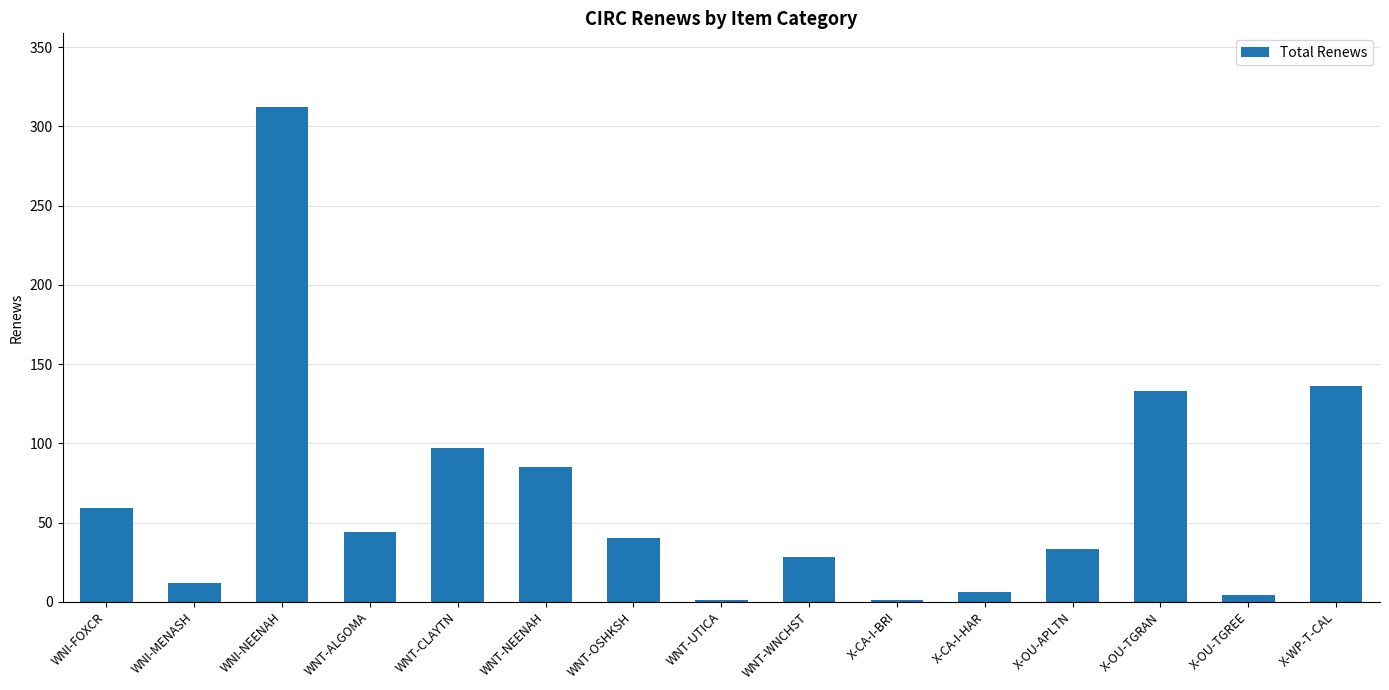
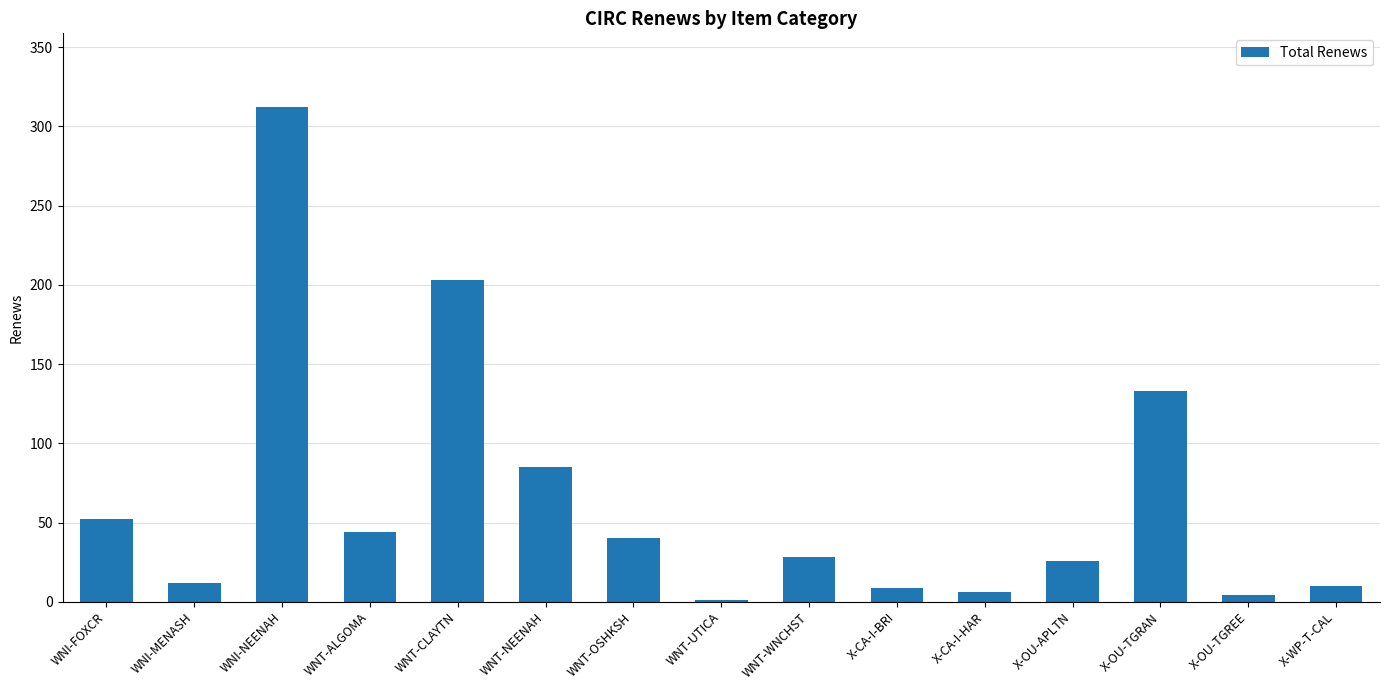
WNI-FOXCR: 59 -> 52
WNT-CLAYTN: 97 -> 203
X-CA-I-BRI: 1 -> 9
X-OU-APLTN: 33 -> 26
X-WP-T-CAL: 136 -> 10
